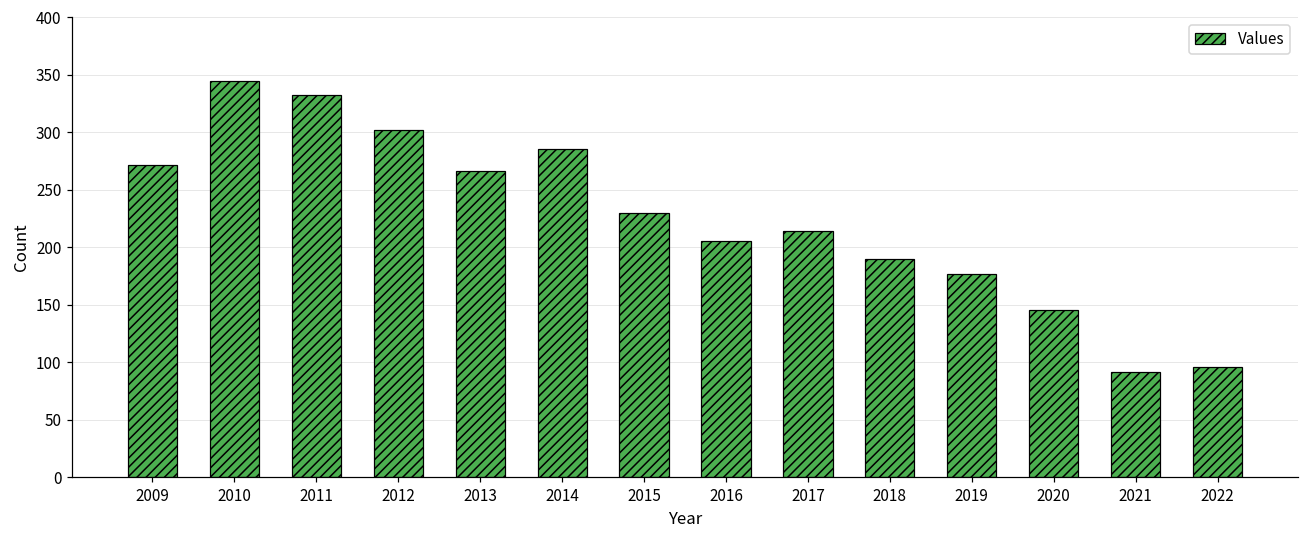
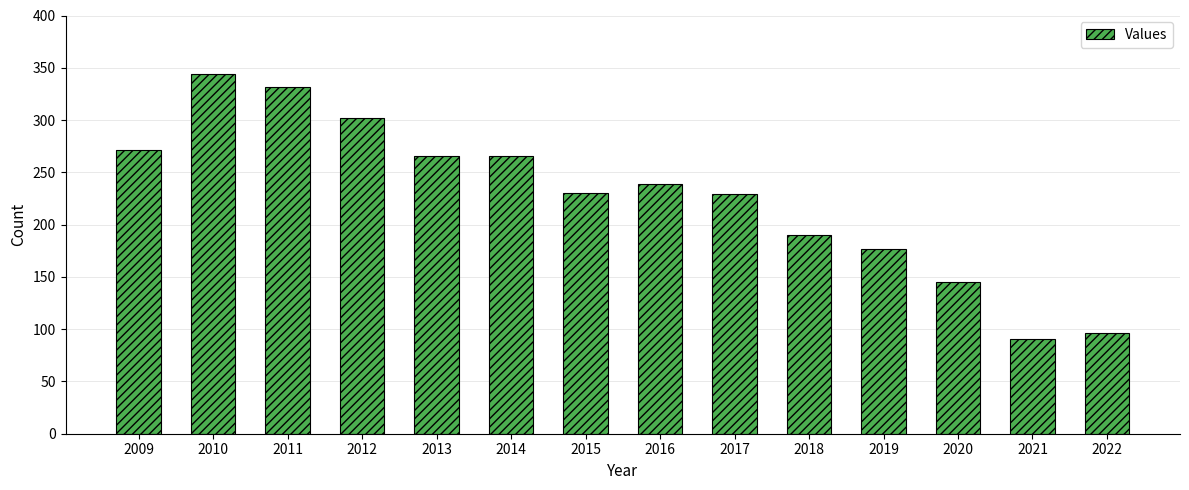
2014: 285 -> 266
2016: 205 -> 239
2017: 214 -> 229
